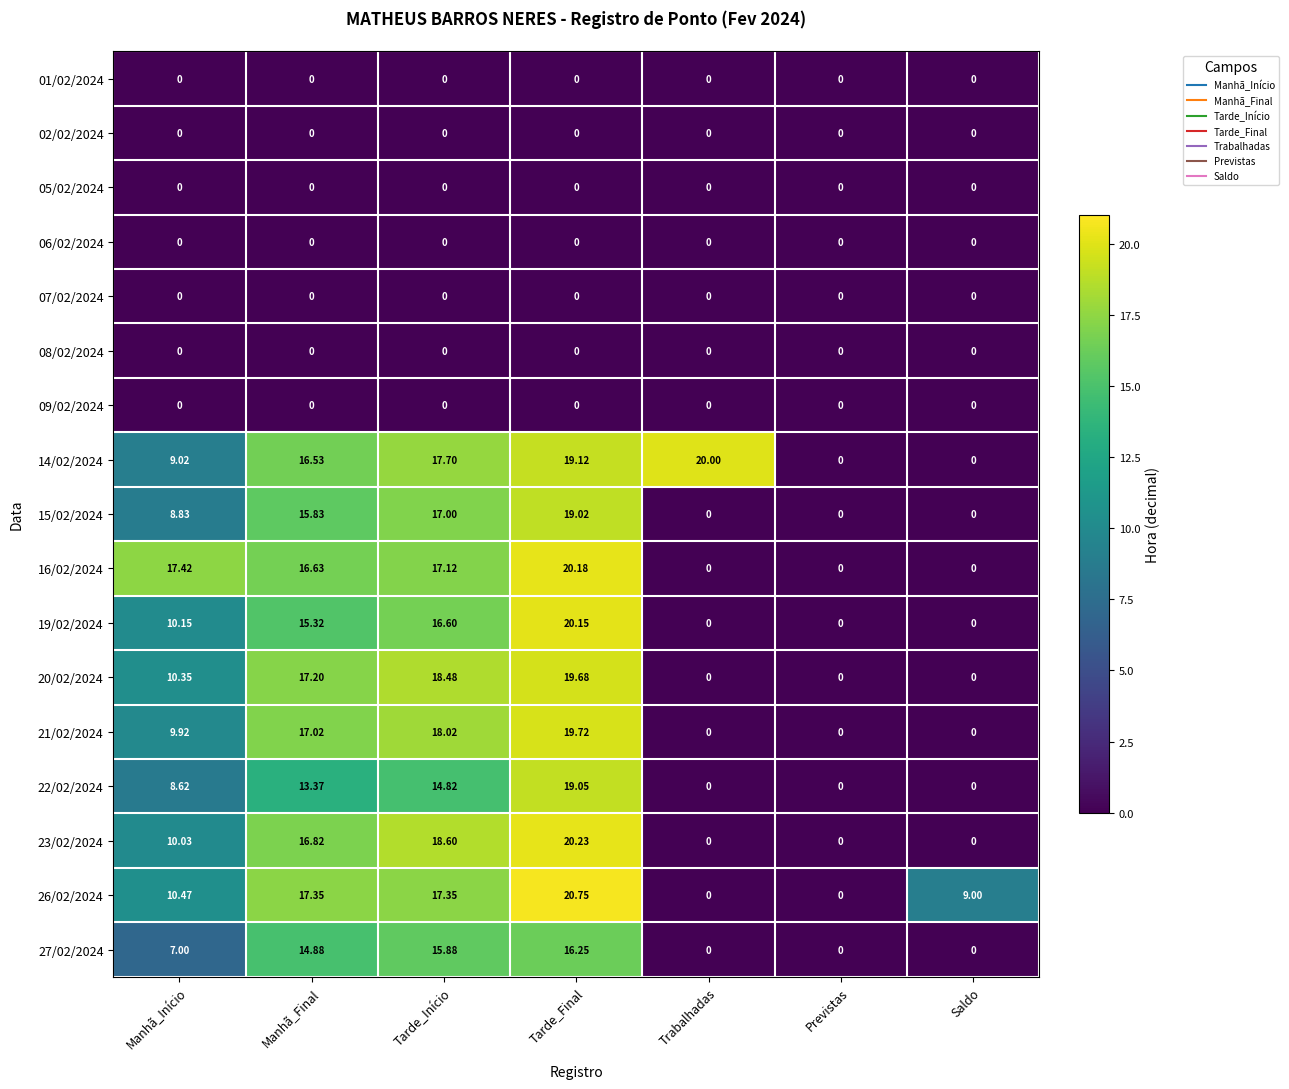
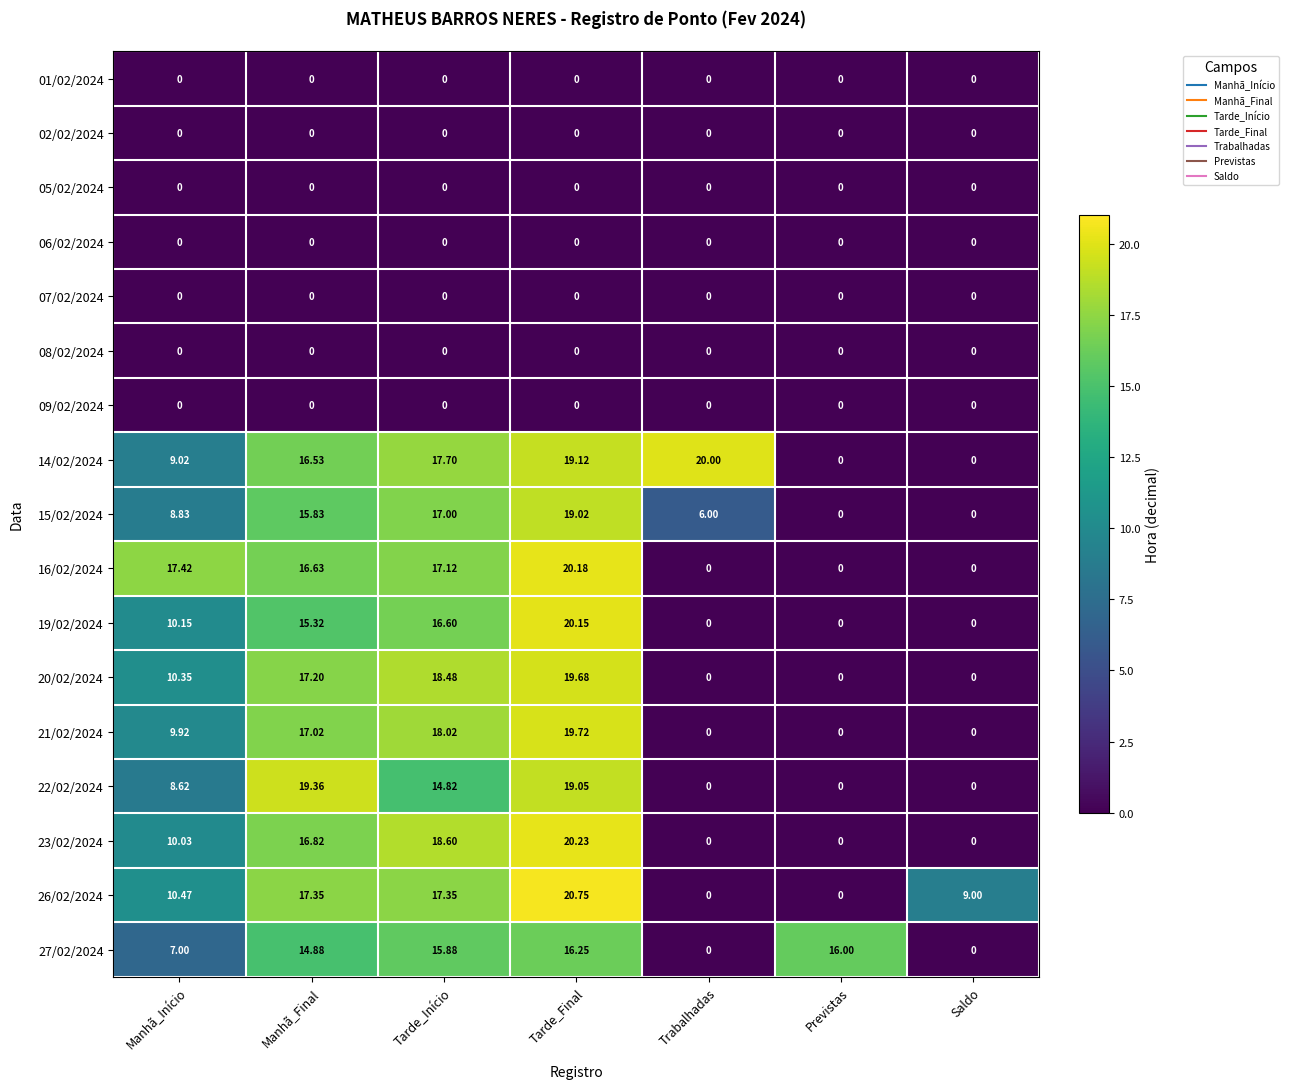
15/02/2024, Trabalhadas: 0 -> 6.00
22/02/2024, Manhã_Final: 13.37 -> 19.36
27/02/2024, Previstas: 0 -> 16.00
